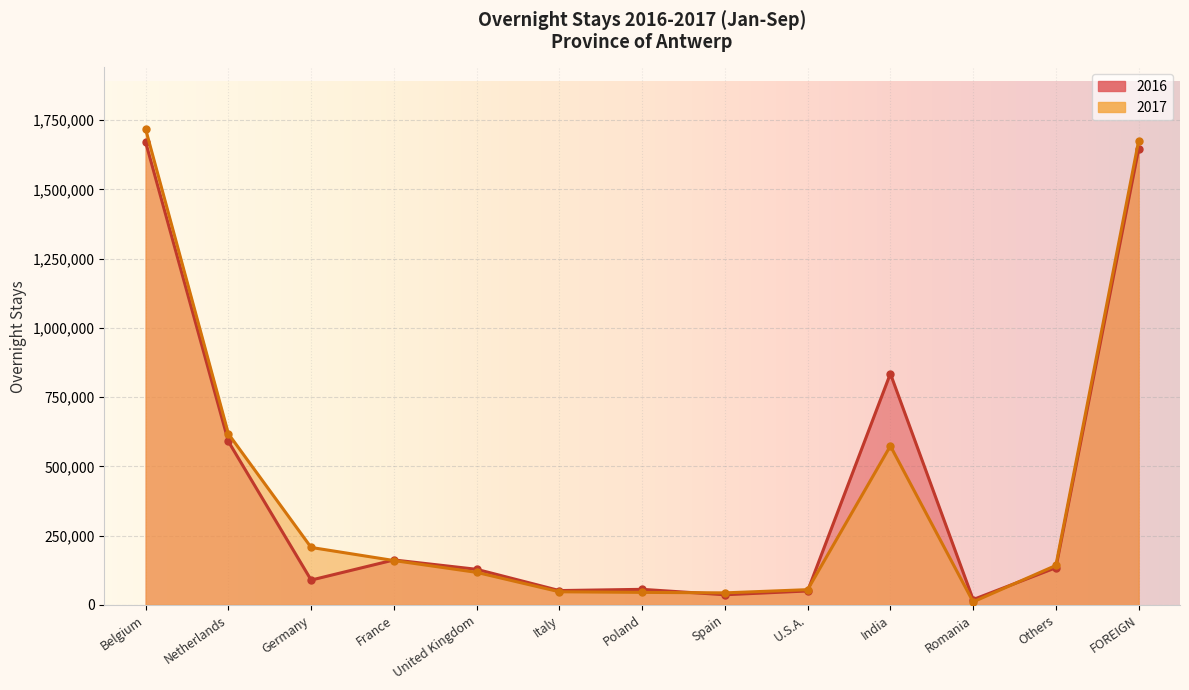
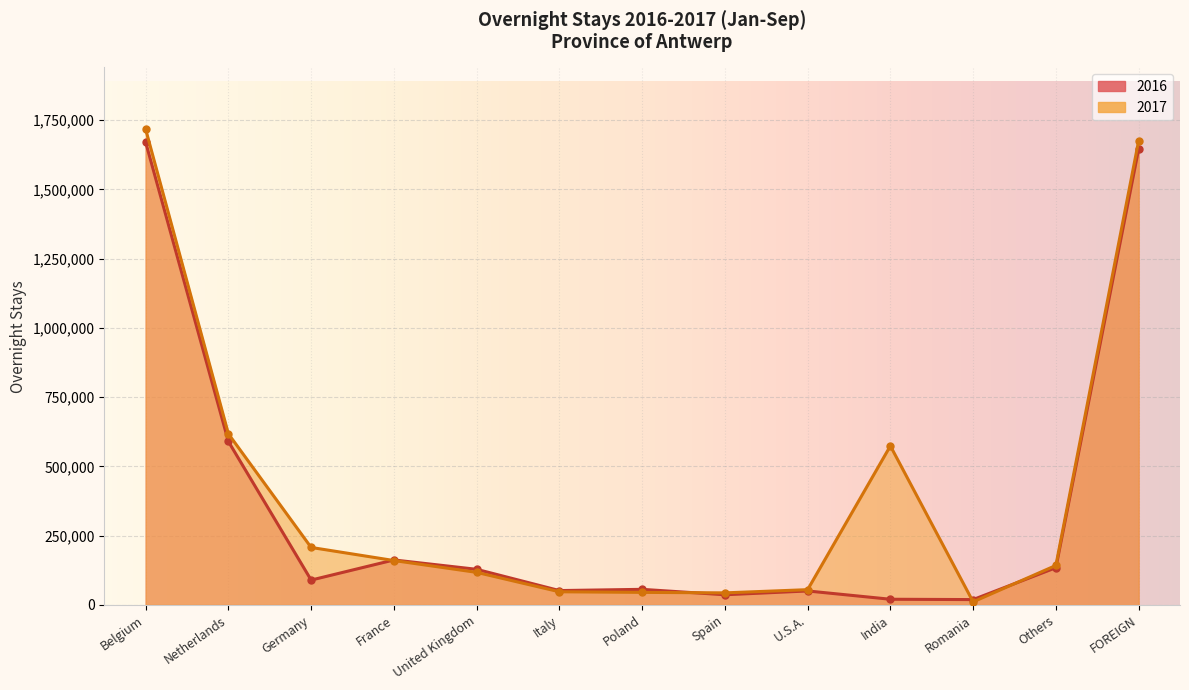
2016, India: 840,000 -> 20,000
